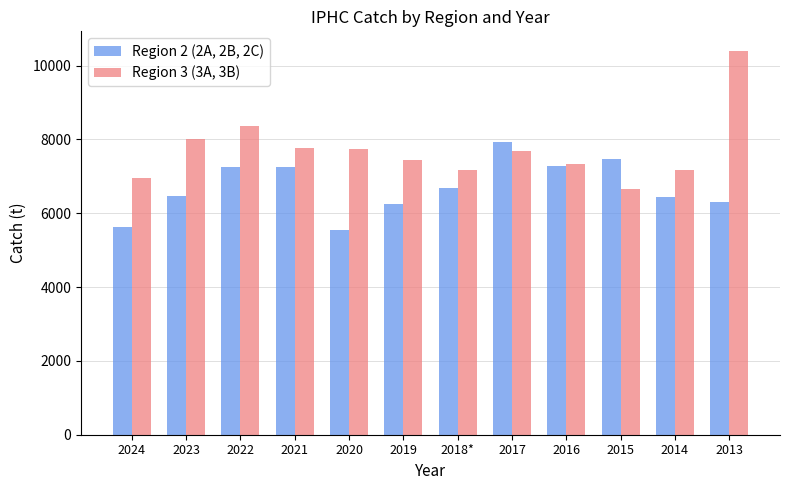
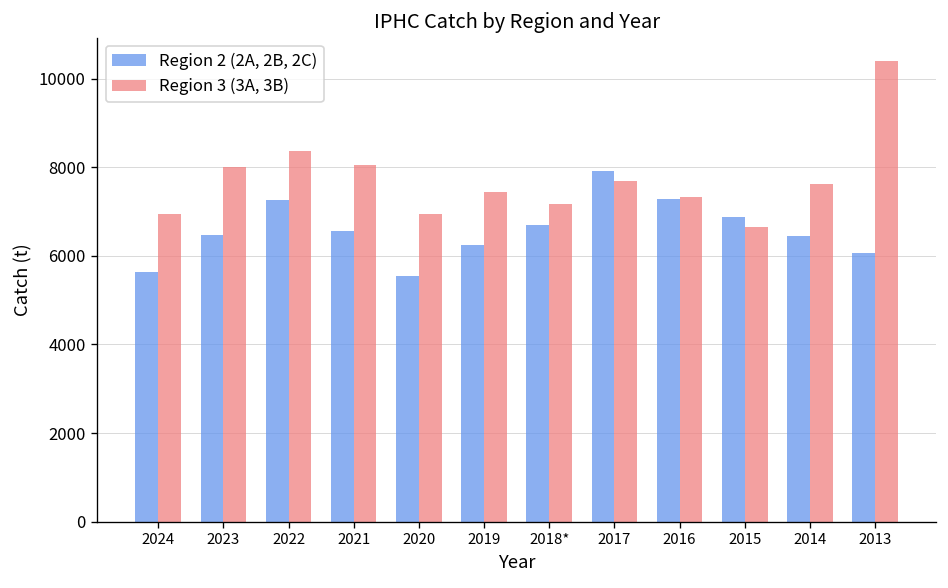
Region 2 (2A, 2B, 2C), 2021: 7200 -> 6600
Region 3 (3A, 3B), 2021: 7800 -> 8100
Region 3 (3A, 3B), 2020: 7700 -> 6900
Region 2 (2A, 2B, 2C), 2015: 7500 -> 6900
Region 3 (3A, 3B), 2014: 7200 -> 7600
Region 2 (2A, 2B, 2C), 2013: 6300 -> 6100
